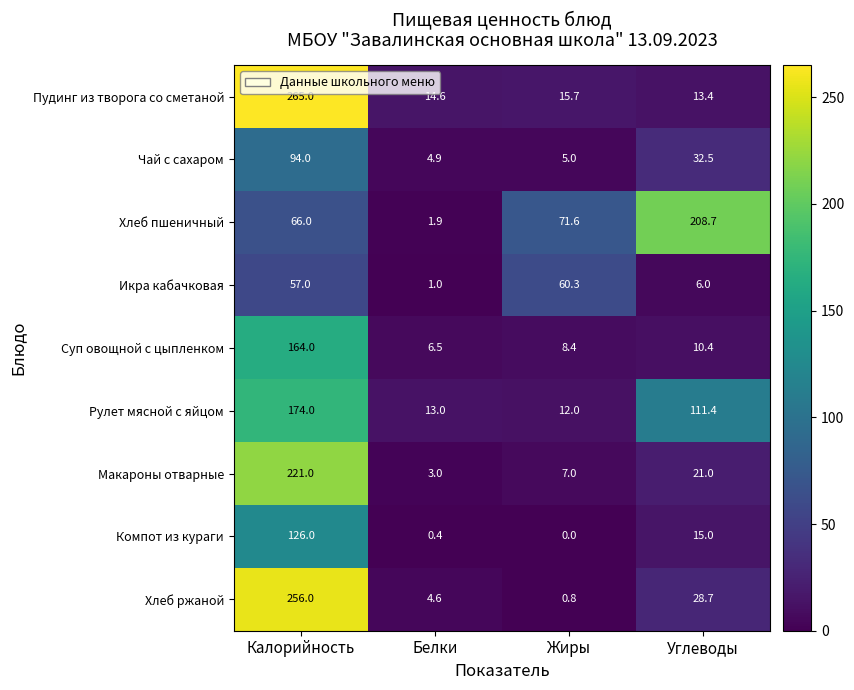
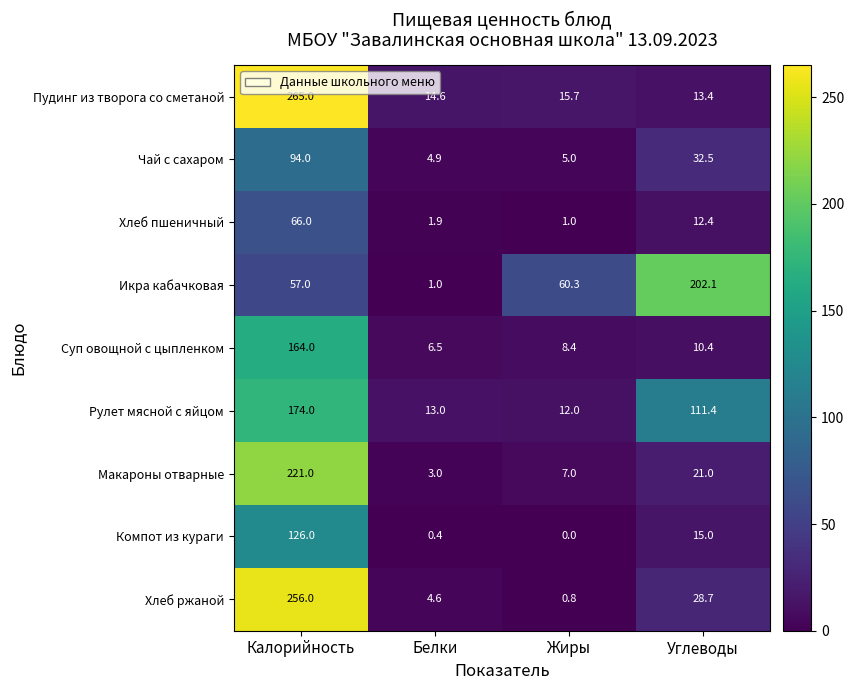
Хлеб пшеничный, Жиры: 71.6 -> 1.0
Хлеб пшеничный, Углеводы: 208.7 -> 12.4
Икра кабачковая, Углеводы: 6.0 -> 202.1
